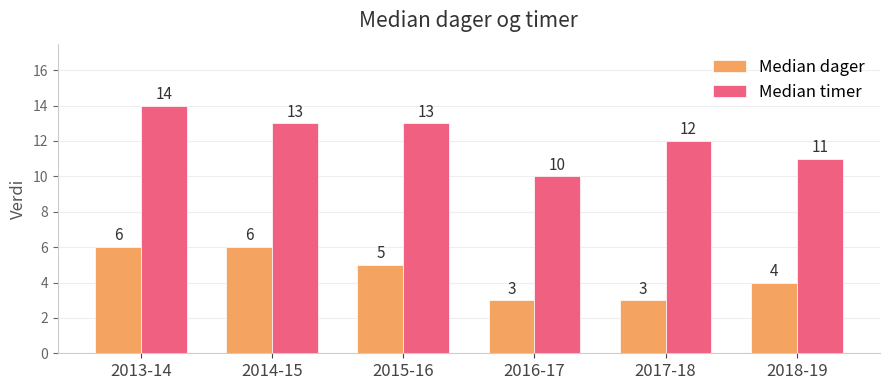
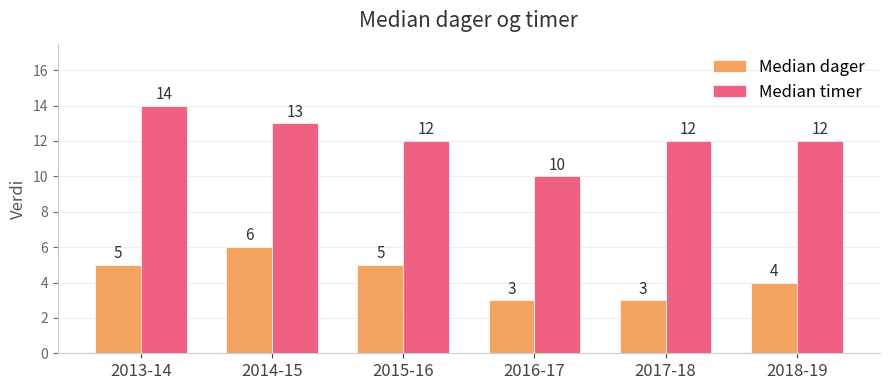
Median dager, 2013-14: 6 -> 5
Median timer, 2015-16: 13 -> 12
Median timer, 2018-19: 11 -> 12
